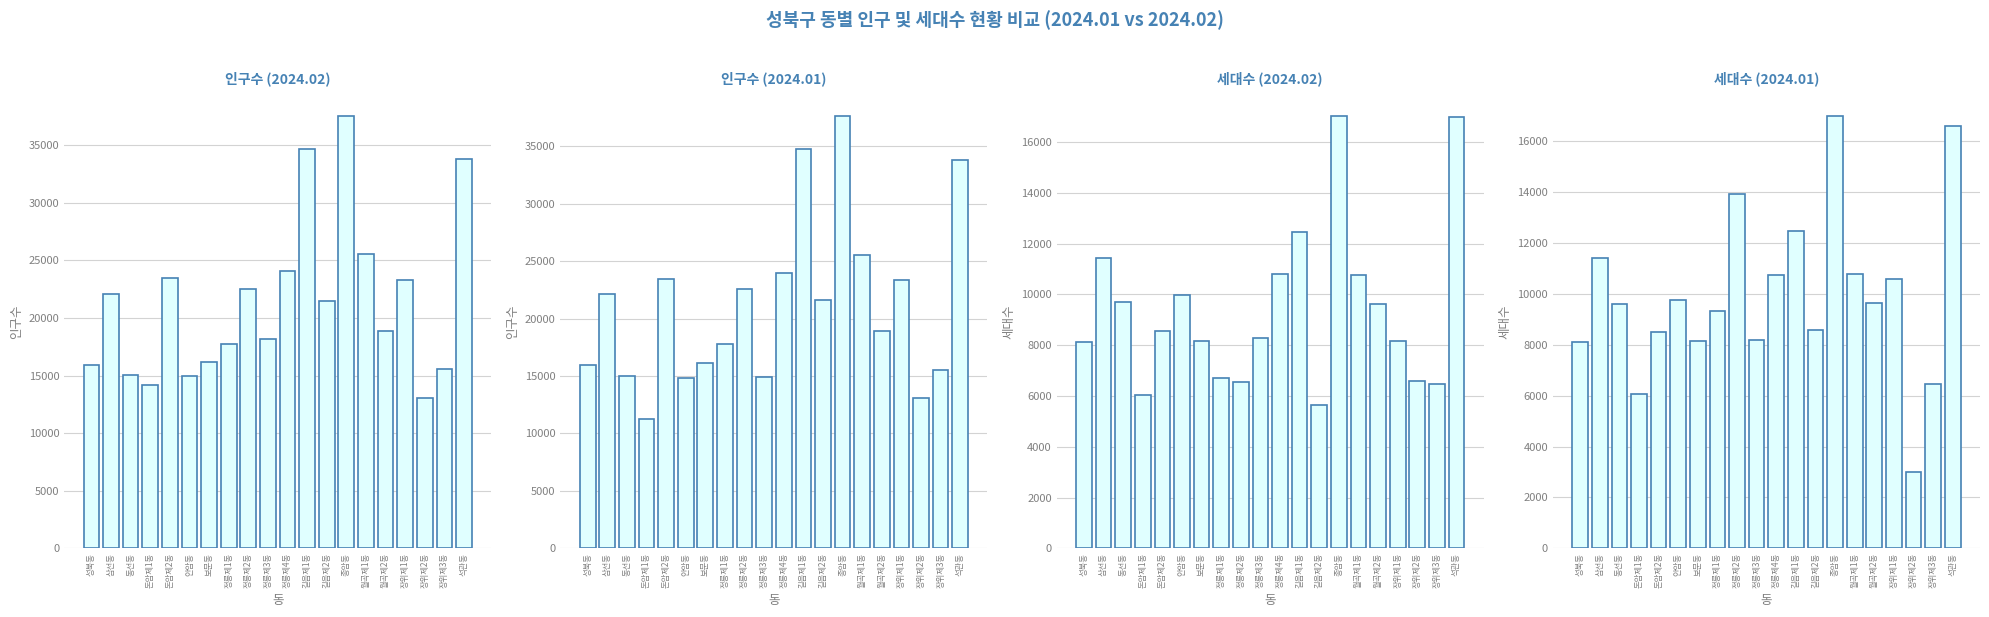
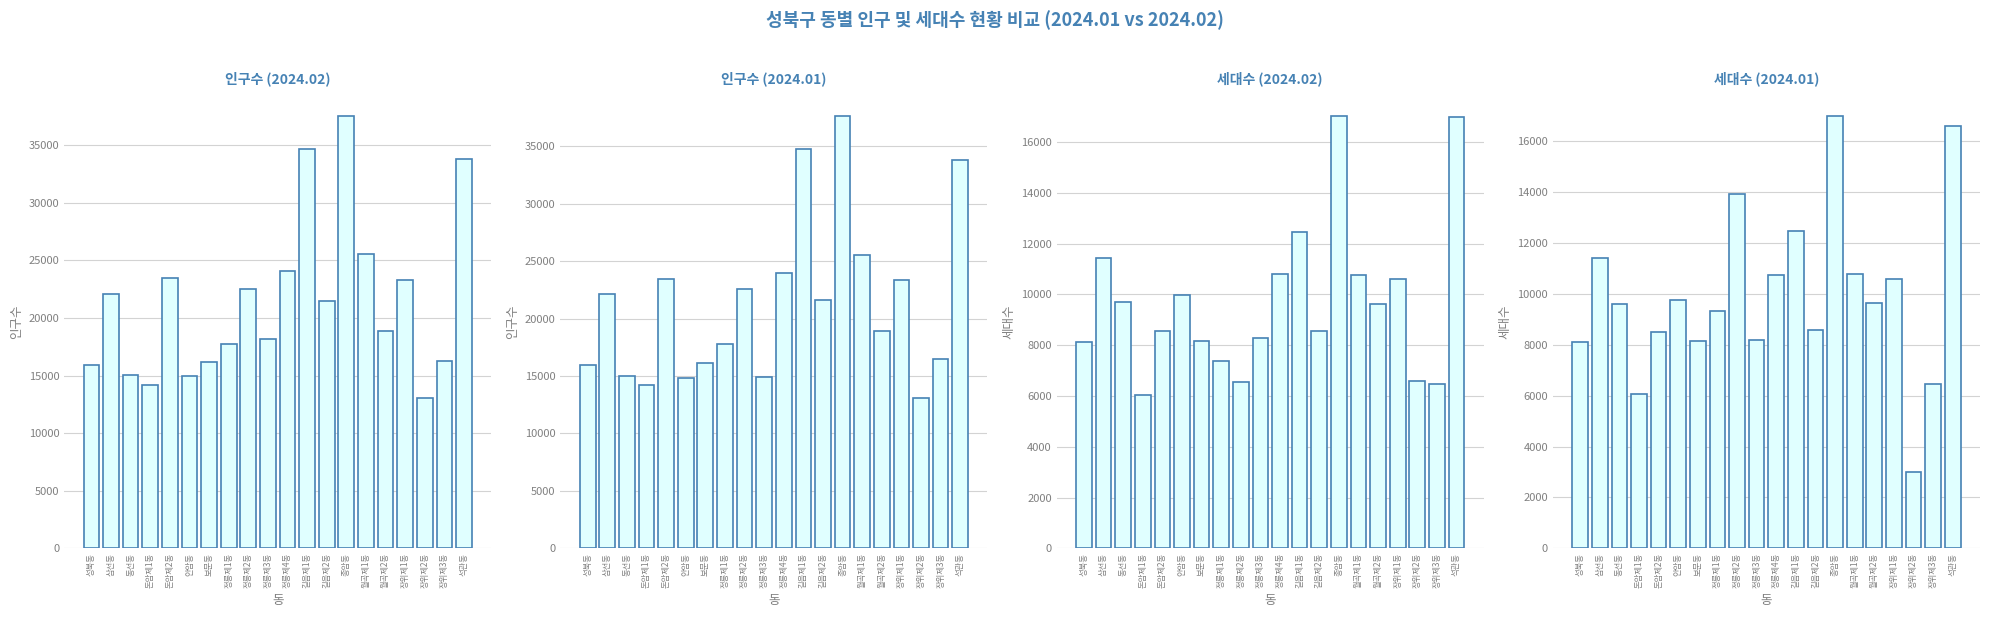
인구수 (2024.02), 장위제3동: 15500 -> 16300
인구수 (2024.01), 돈암제1동: 11200 -> 14200
인구수 (2024.01), 장위제3동: 15500 -> 16500
세대수 (2024.02), 정릉제1동: 6700 -> 7400
세대수 (2024.02), 길음제2동: 5600 -> 8500
세대수 (2024.02), 장위제1동: 8100 -> 10600
